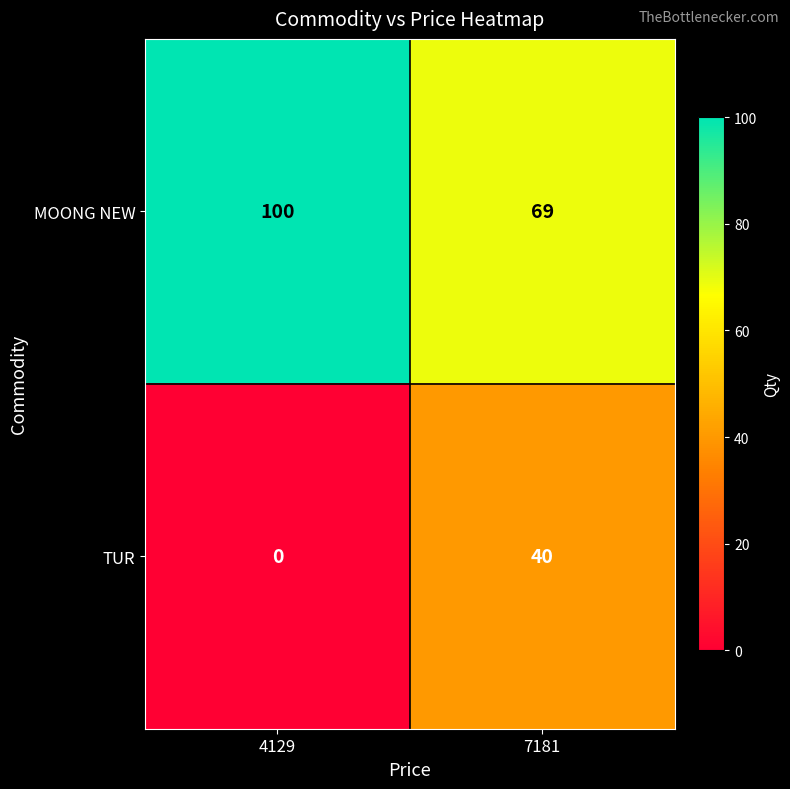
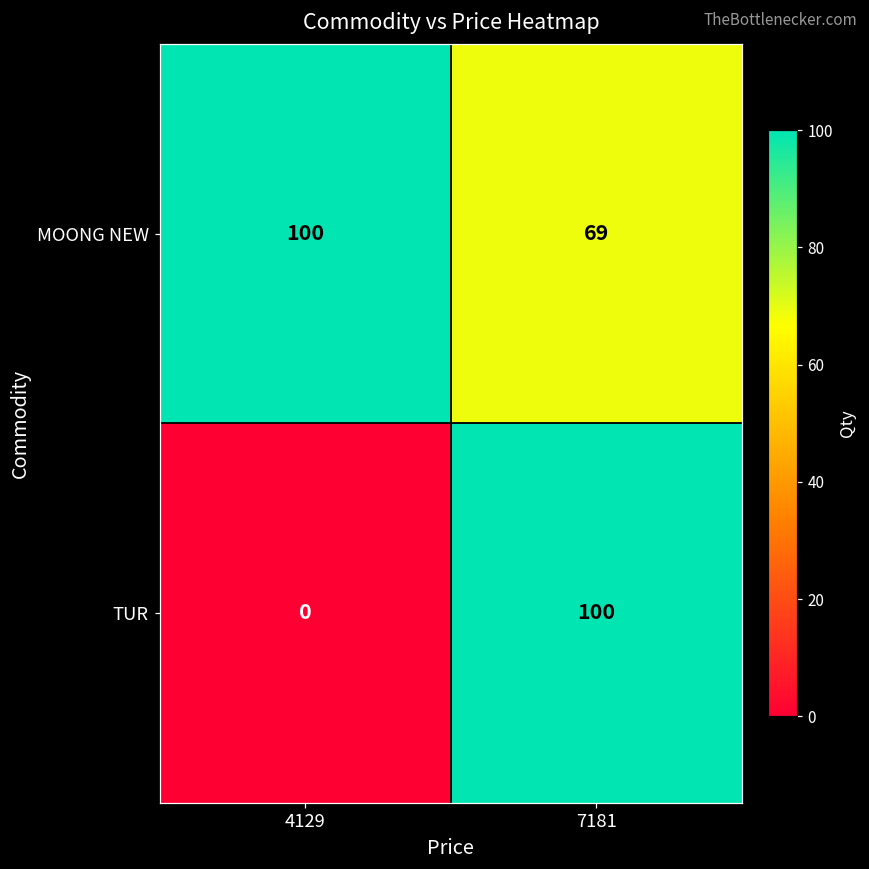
TUR, 7181: 40 -> 100
